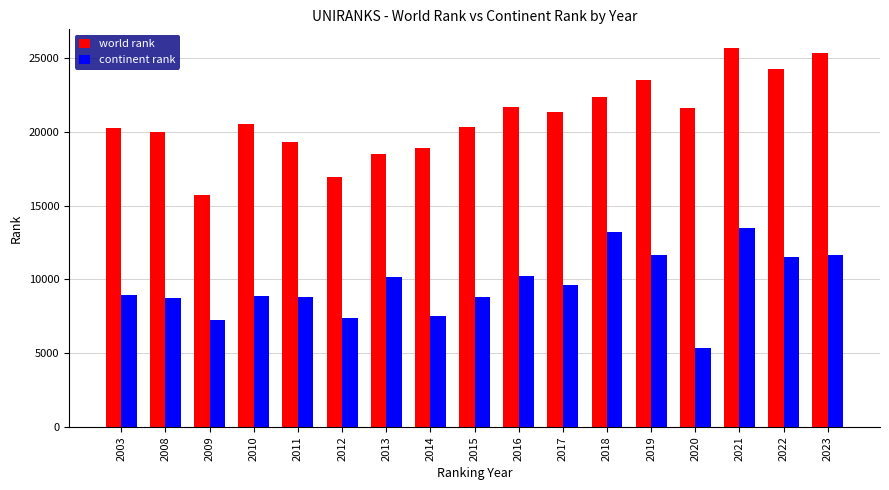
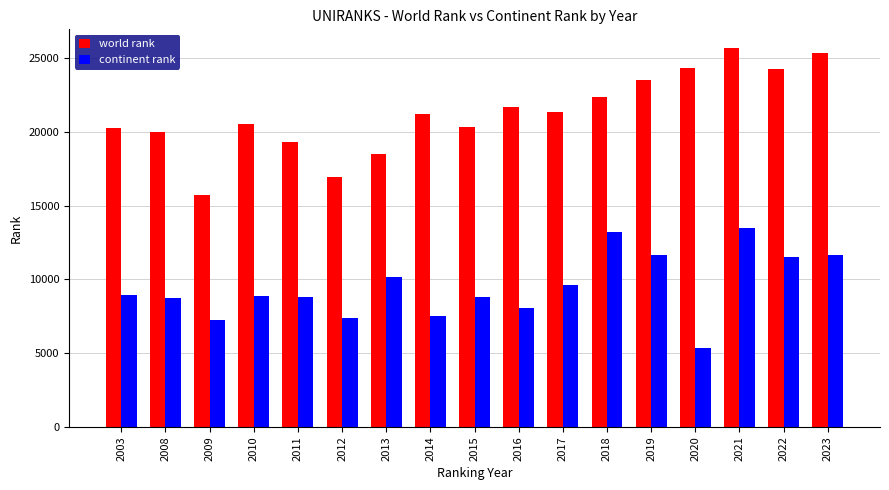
world rank, 2014: 18900 -> 21200
continent rank, 2016: 10200 -> 8100
world rank, 2020: 21600 -> 24300
